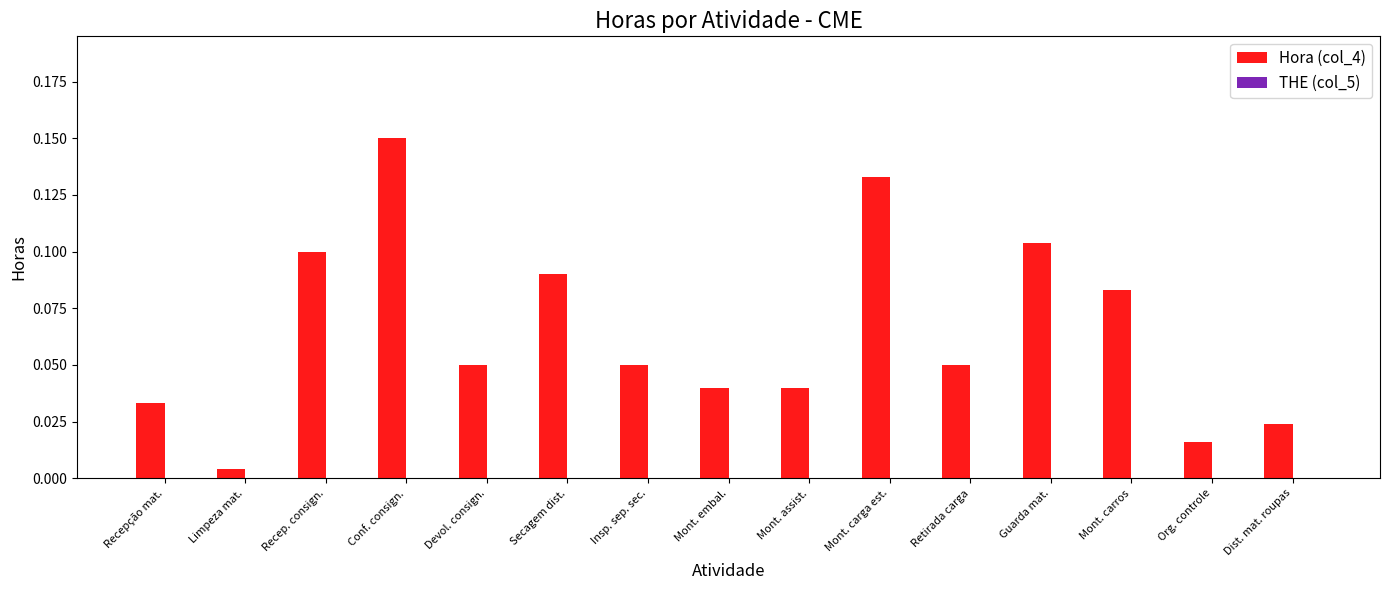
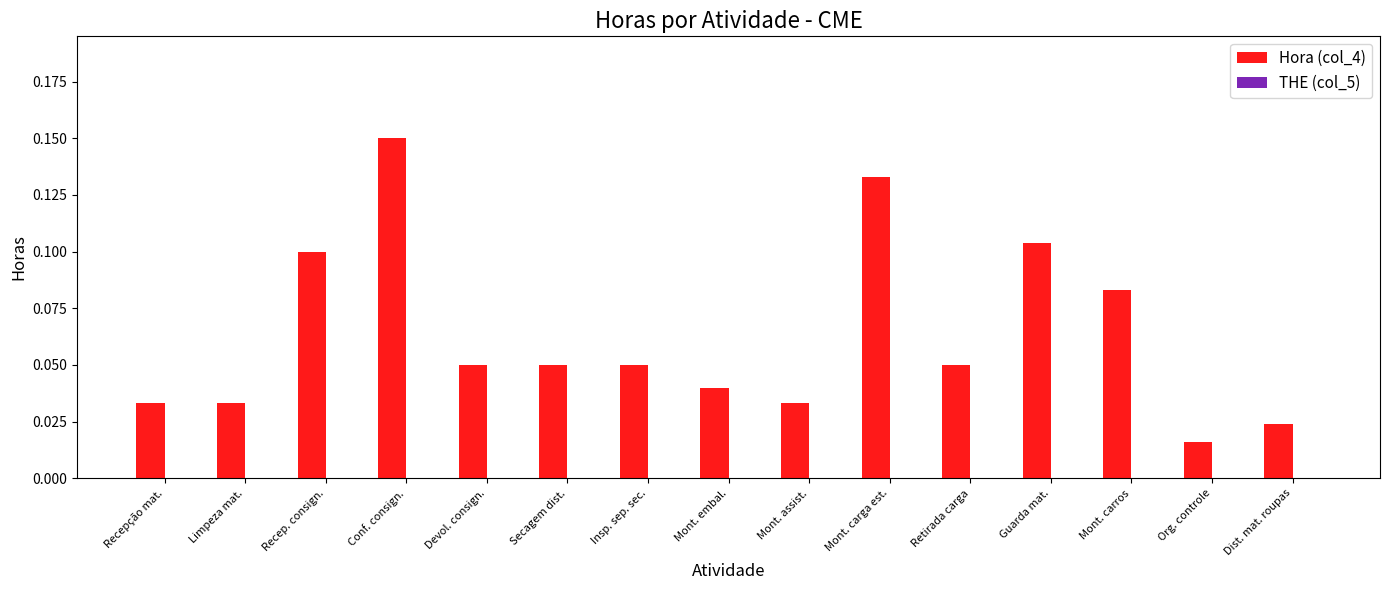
Hora (col_4), Limpeza mat.: 0.004 -> 0.033
Hora (col_4), Secagem dist.: 0.09 -> 0.05
Hora (col_4), Mont. assist.: 0.040 -> 0.033
